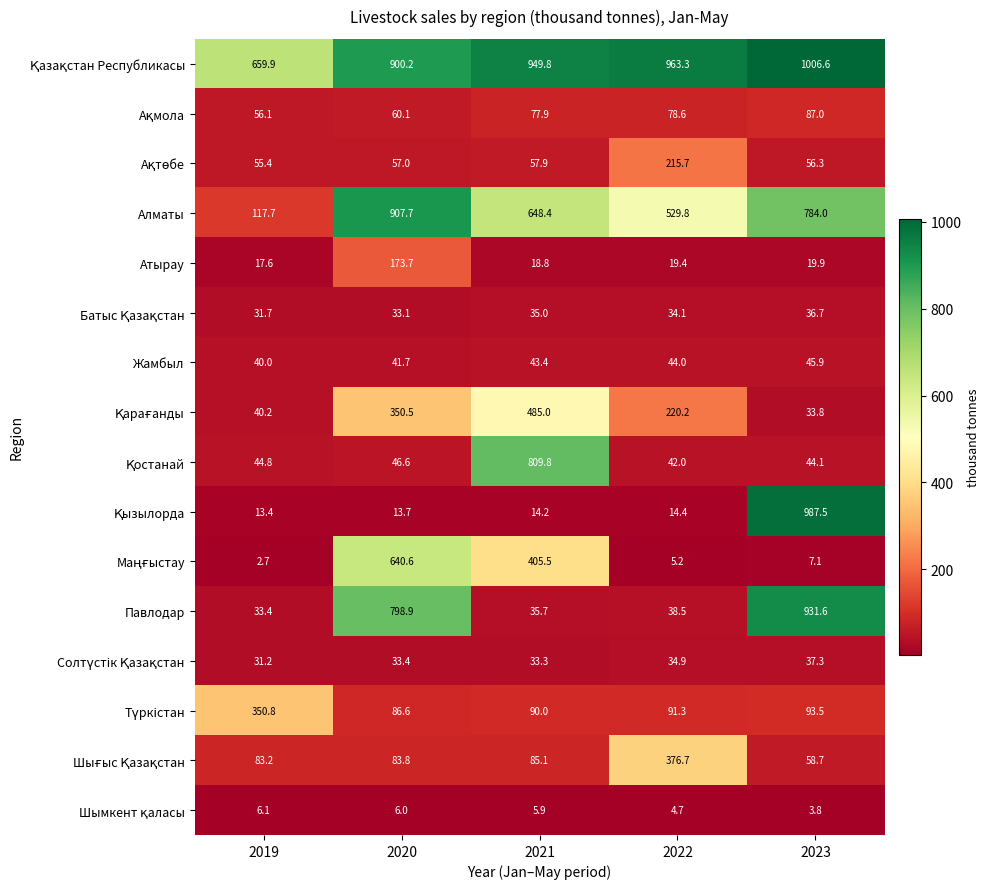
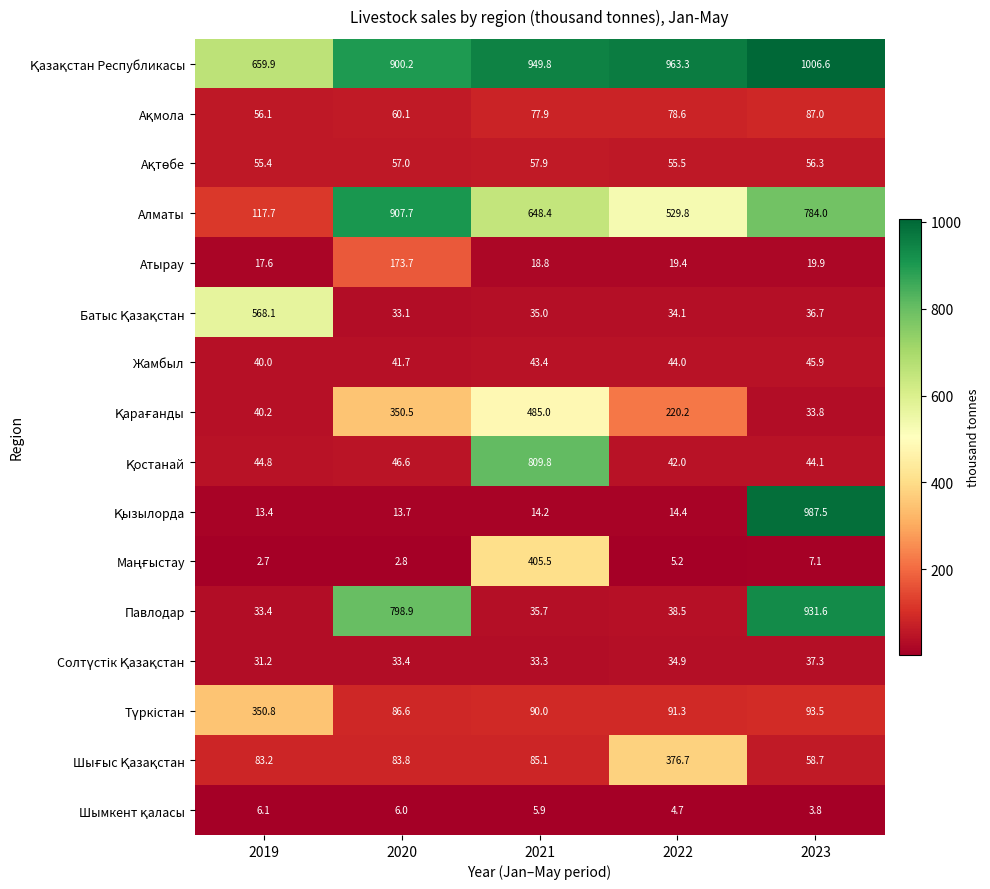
Ақтөбе, 2022: 215.7 -> 55.5
Батыс Қазақстан, 2019: 31.7 -> 568.1
Маңғыстау, 2020: 640.6 -> 2.8
